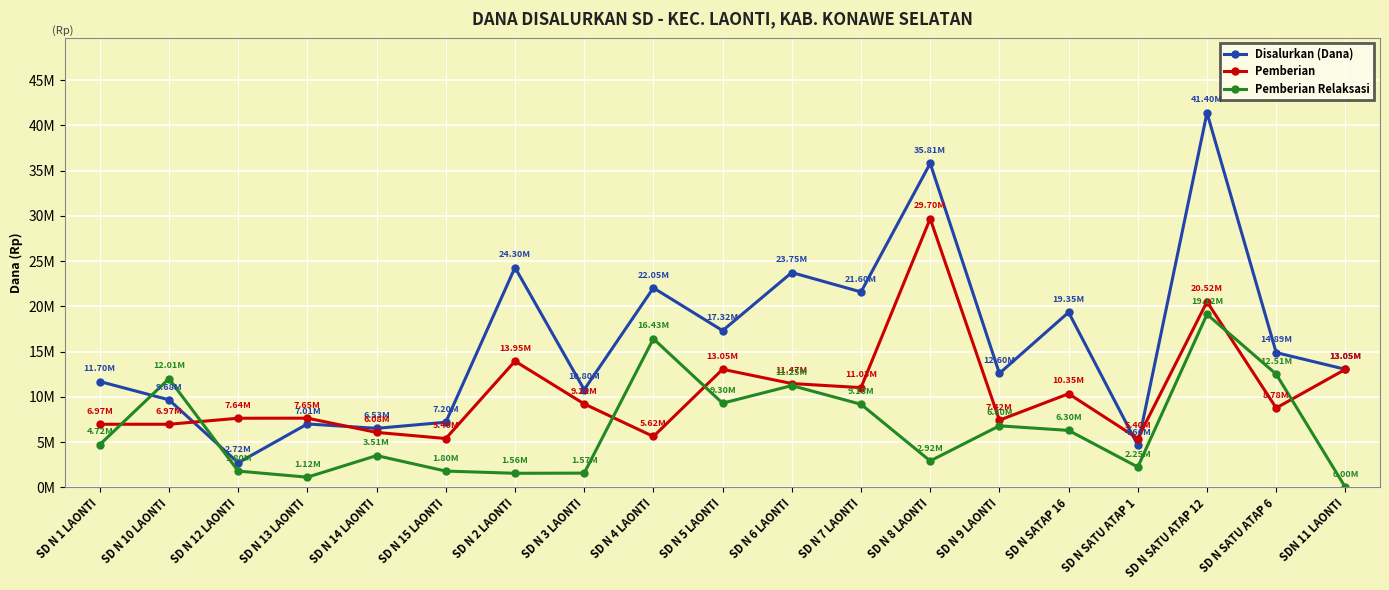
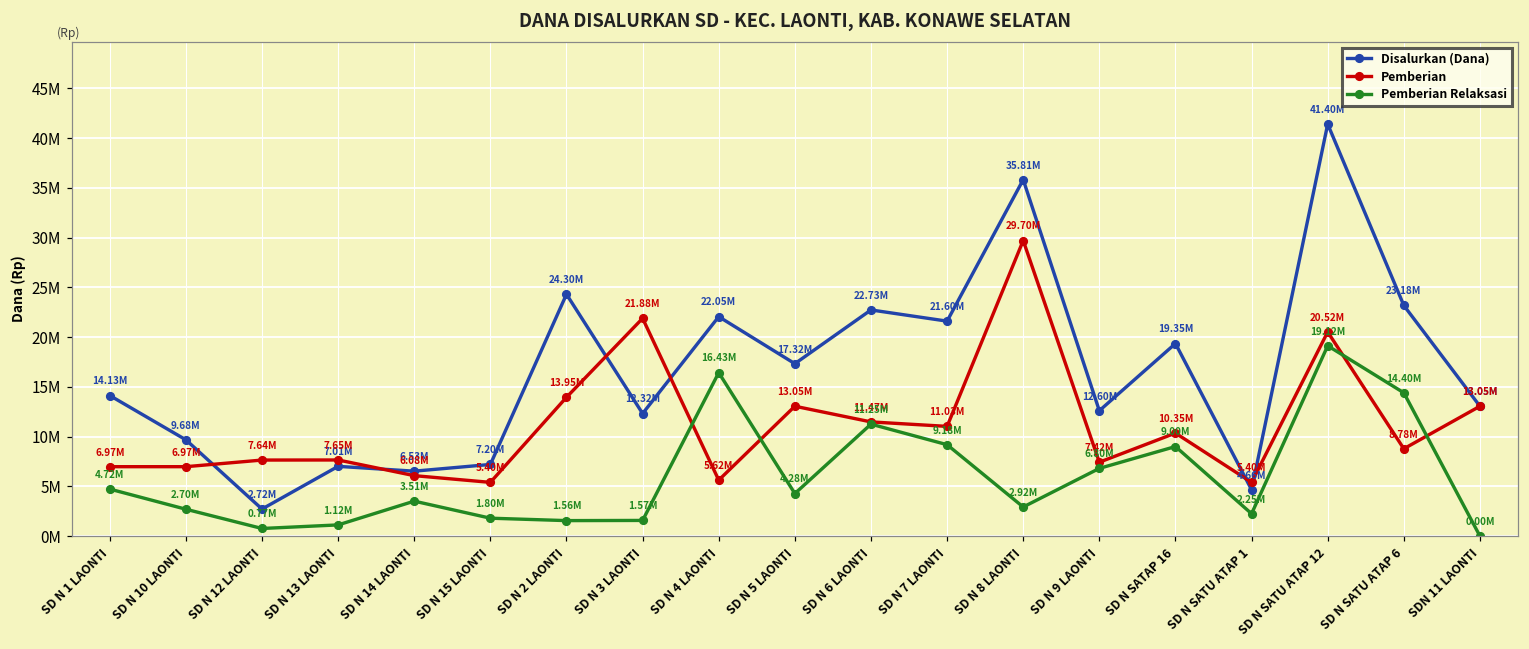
Disalurkan (Dana), SD N 1 LAONTI: 11.70M -> 14.13M
Pemberian Relaksasi, SD N 10 LAONTI: 12.01M -> 2.70M
Pemberian Relaksasi, SD N 12 LAONTI: 1.80M -> 0.77M
Disalurkan (Dana), SD N 3 LAONTI: 10.80M -> 12.32M
Pemberian, SD N 3 LAONTI: 9.22M -> 21.88M
Pemberian Relaksasi, SD N 5 LAONTI: 9.30M -> 4.28M
Disalurkan (Dana), SD N 6 LAONTI: 23.75M -> 22.73M
Pemberian Relaksasi, SD N SATAP 16: 6.30M -> 9.00M
Disalurkan (Dana), SD N SATU ATAP 6: 14.89M -> 23.18M
Pemberian Relaksasi, SD N SATU ATAP 6: 12.51M -> 14.40M
